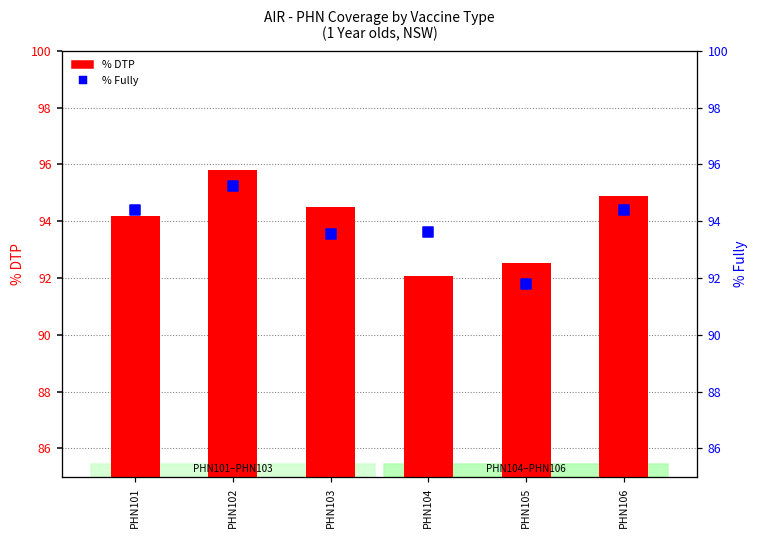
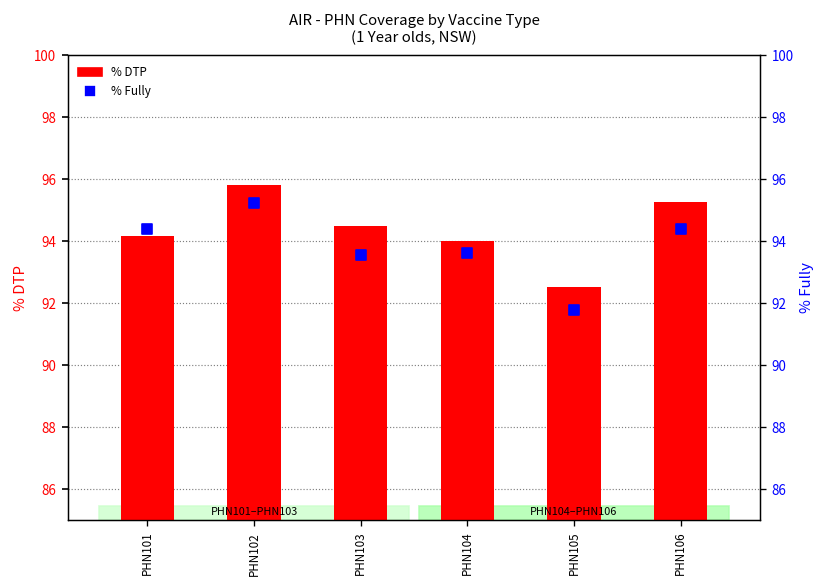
% DTP, PHN104: 92.1 -> 94.0
% DTP, PHN106: 94.9 -> 95.3
